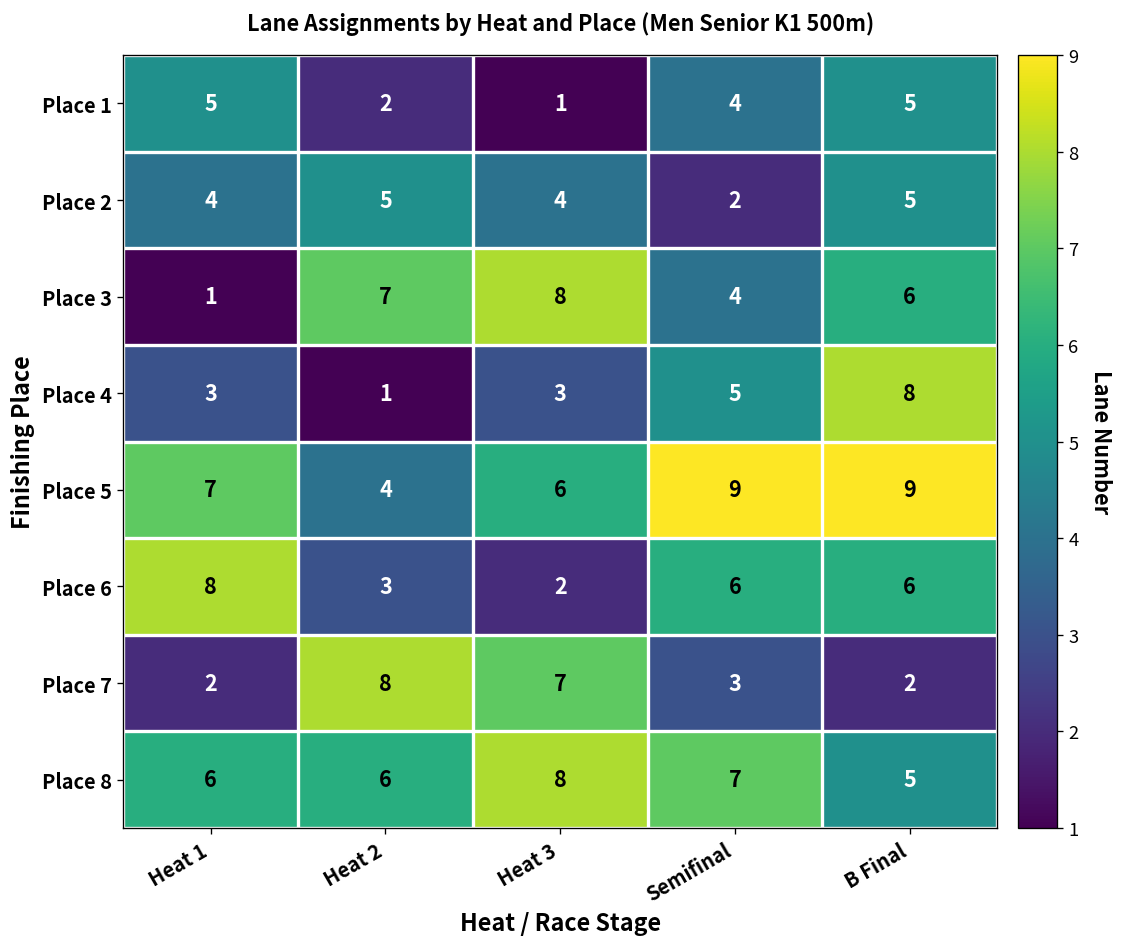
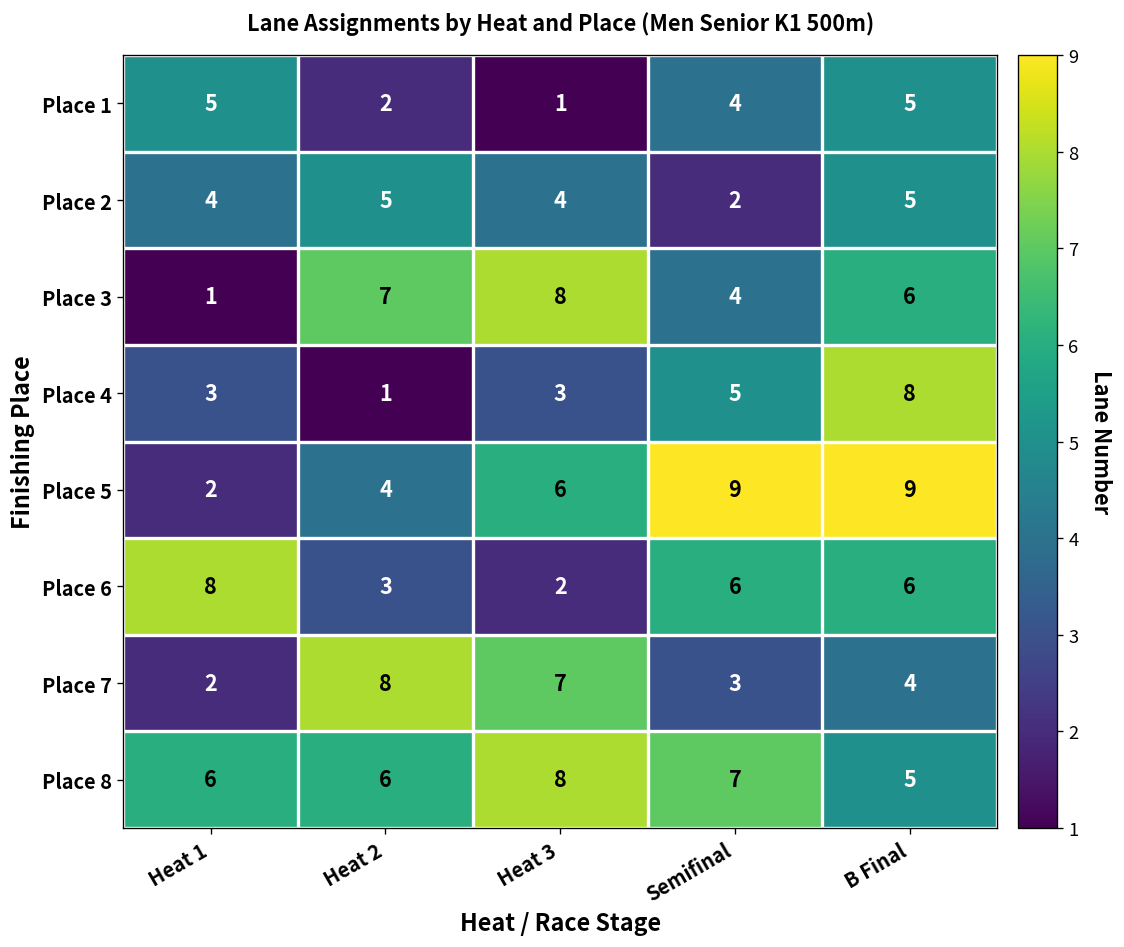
Place 5, Heat 1: 7 -> 2
Place 7, B Final: 2 -> 4
